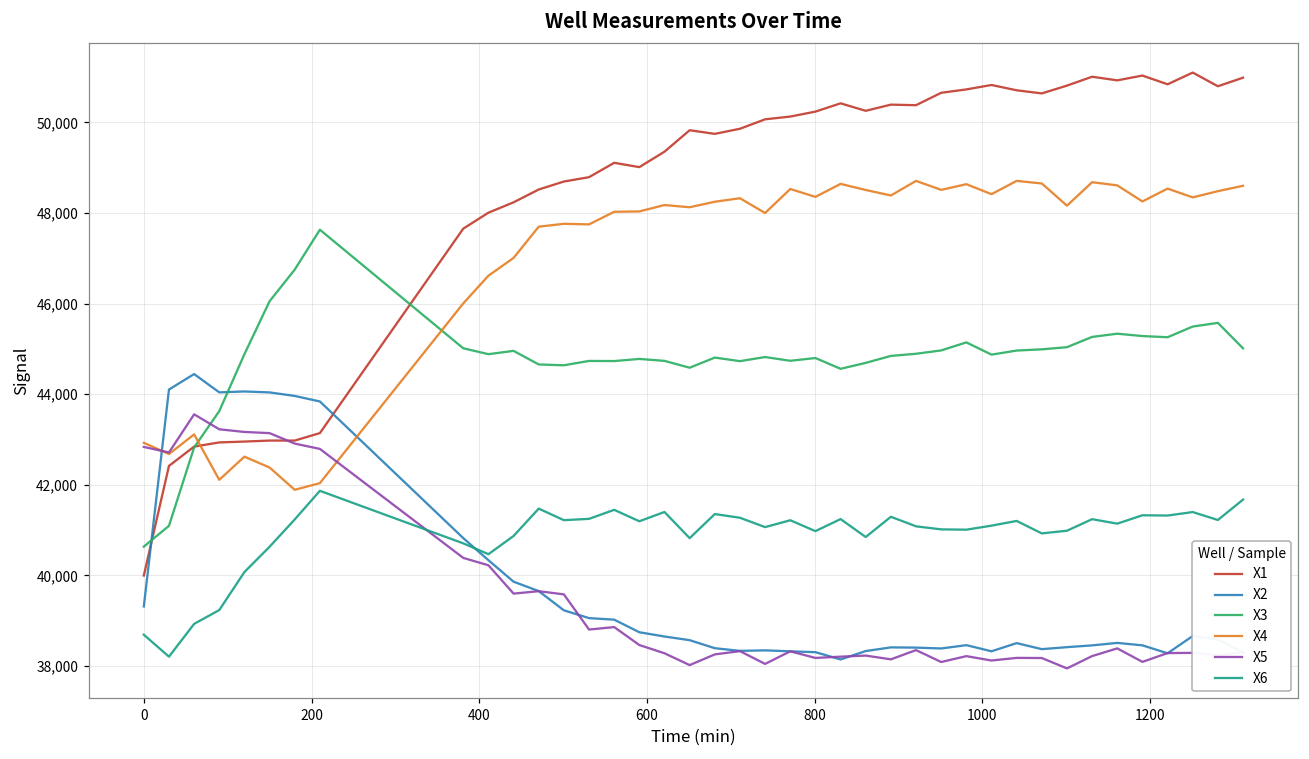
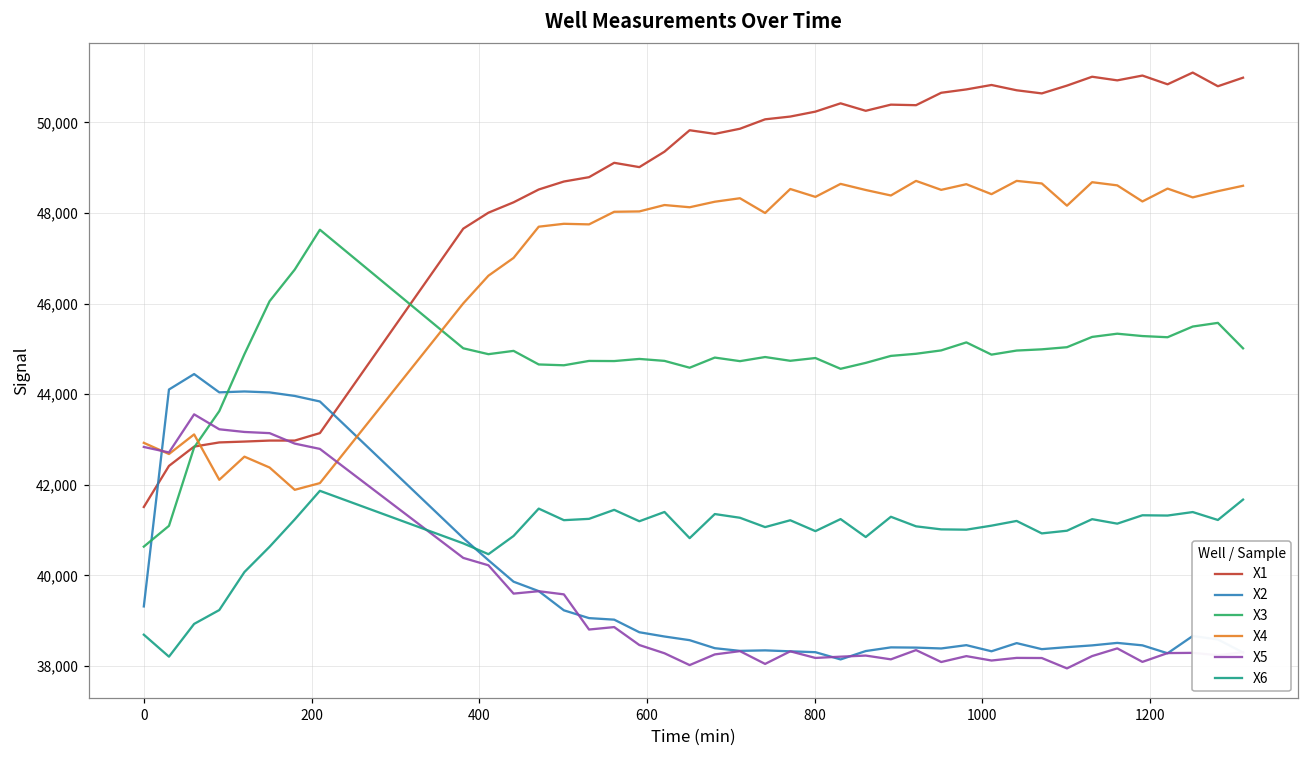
X1, 0: 40,000 -> 41,500
